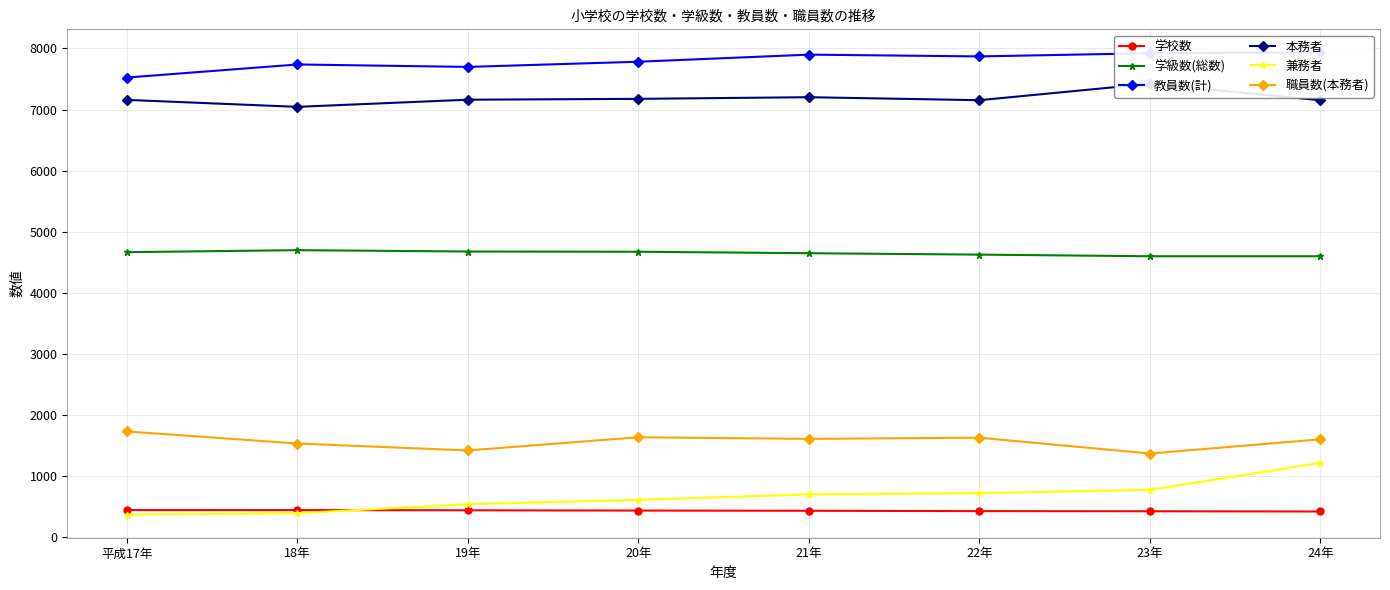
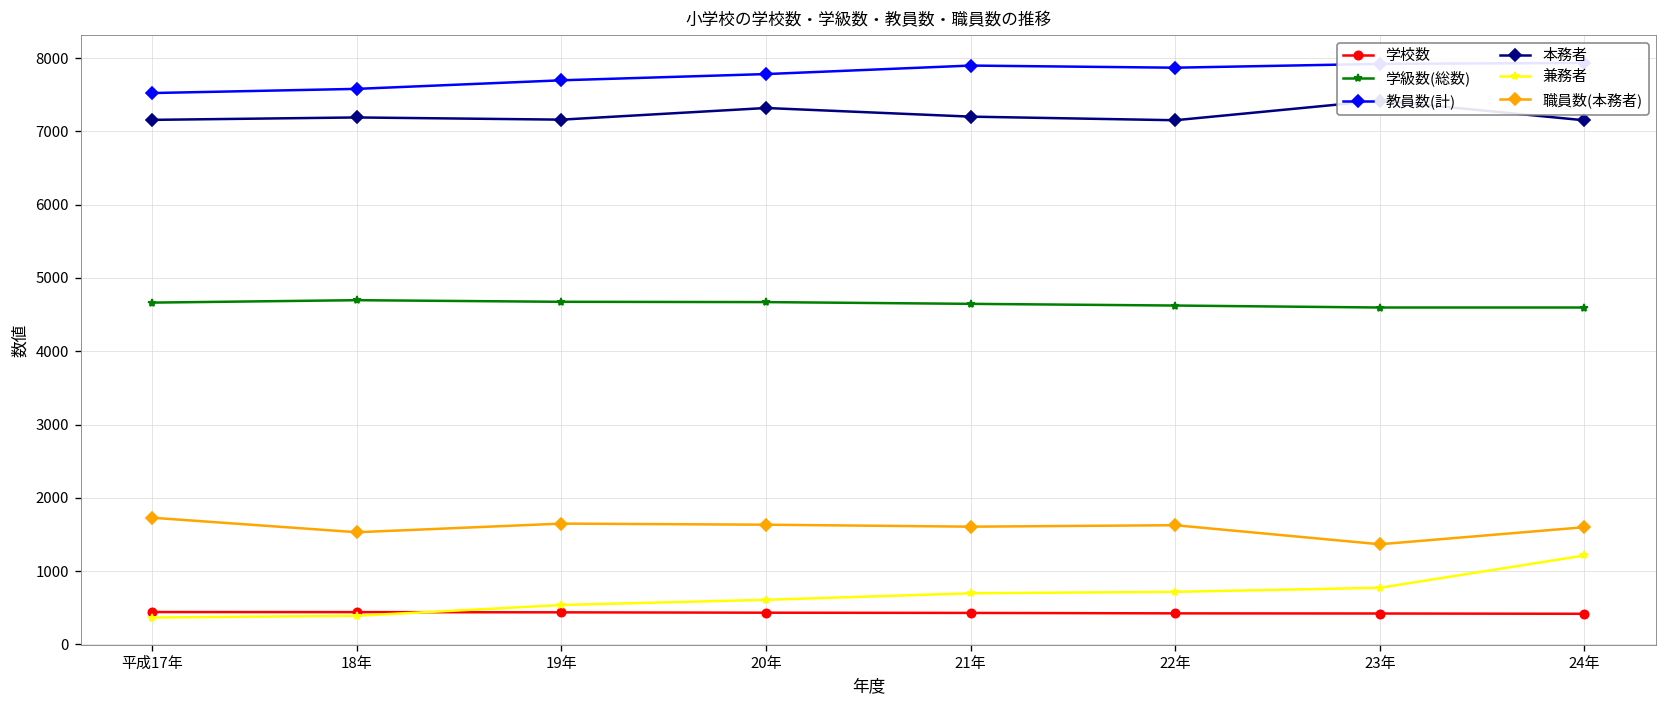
教員数(計), 18年: 7700 -> 7600
本務者, 18年: 7000 -> 7200
職員数(本務者), 19年: 1400 -> 1600
本務者, 20年: 7200 -> 7300
